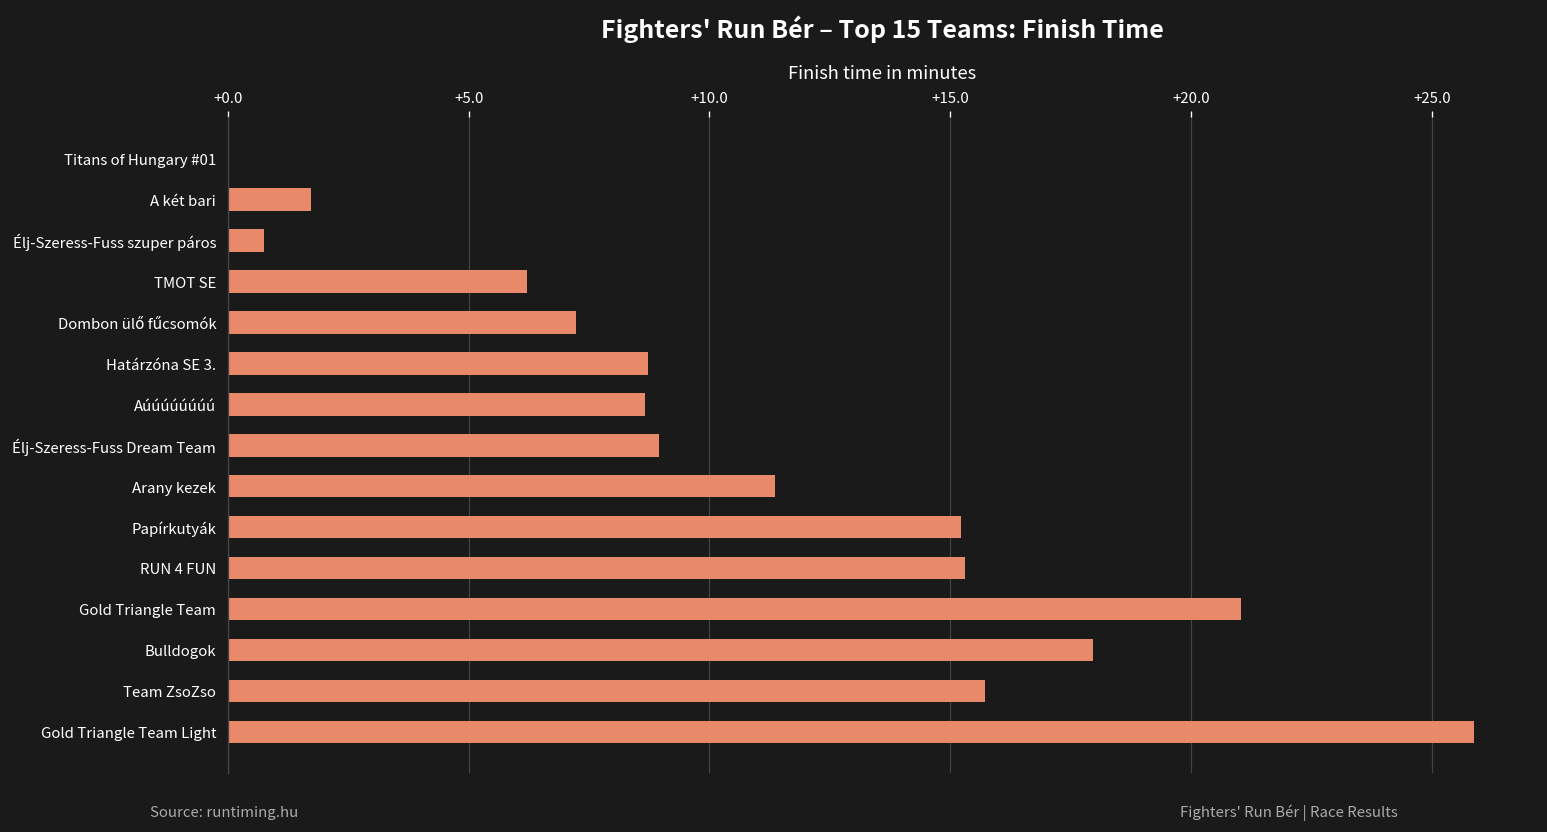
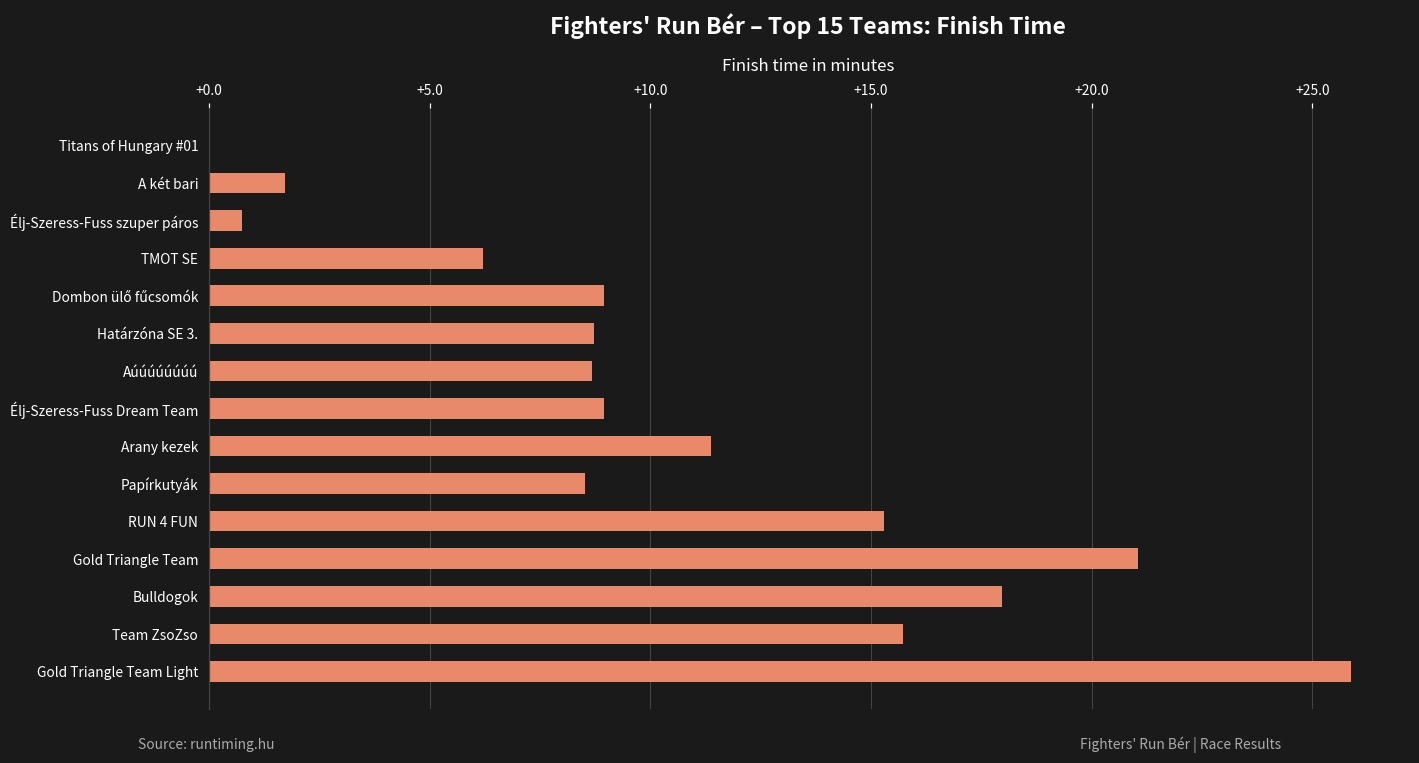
Dombon ülő fűcsomók: +7.2 -> +9.0
Papírkutyák: +15.2 -> +8.5
